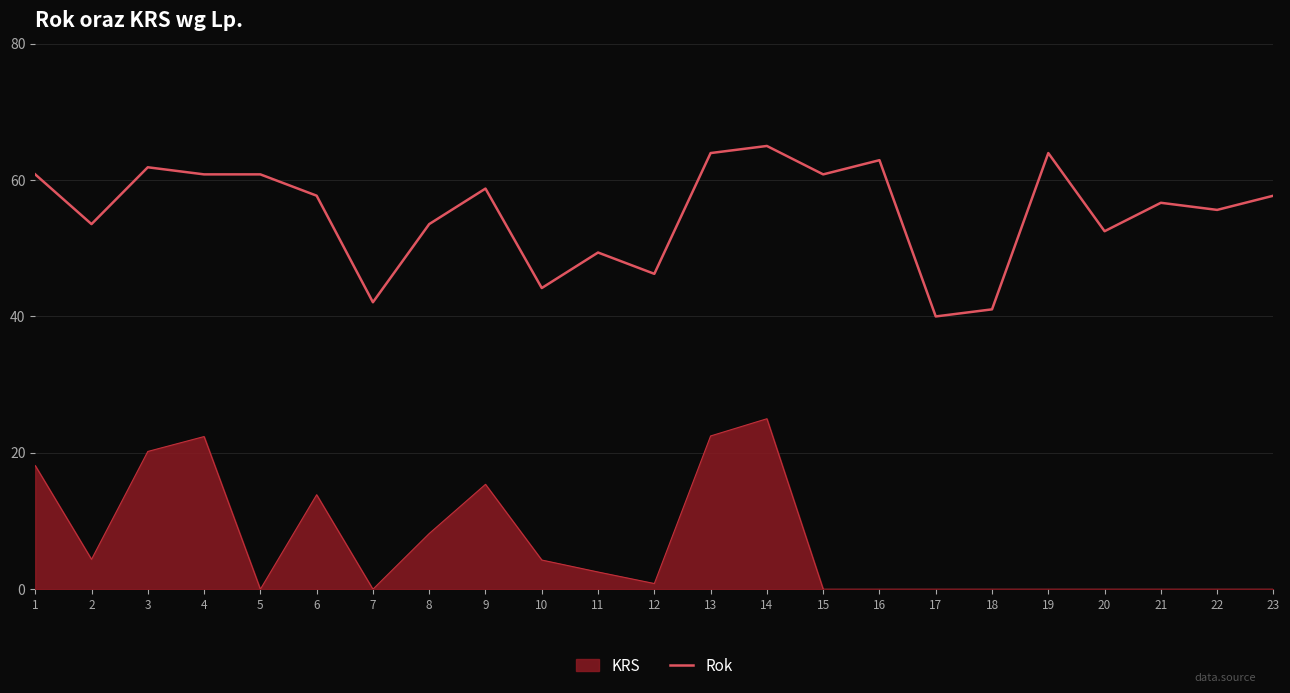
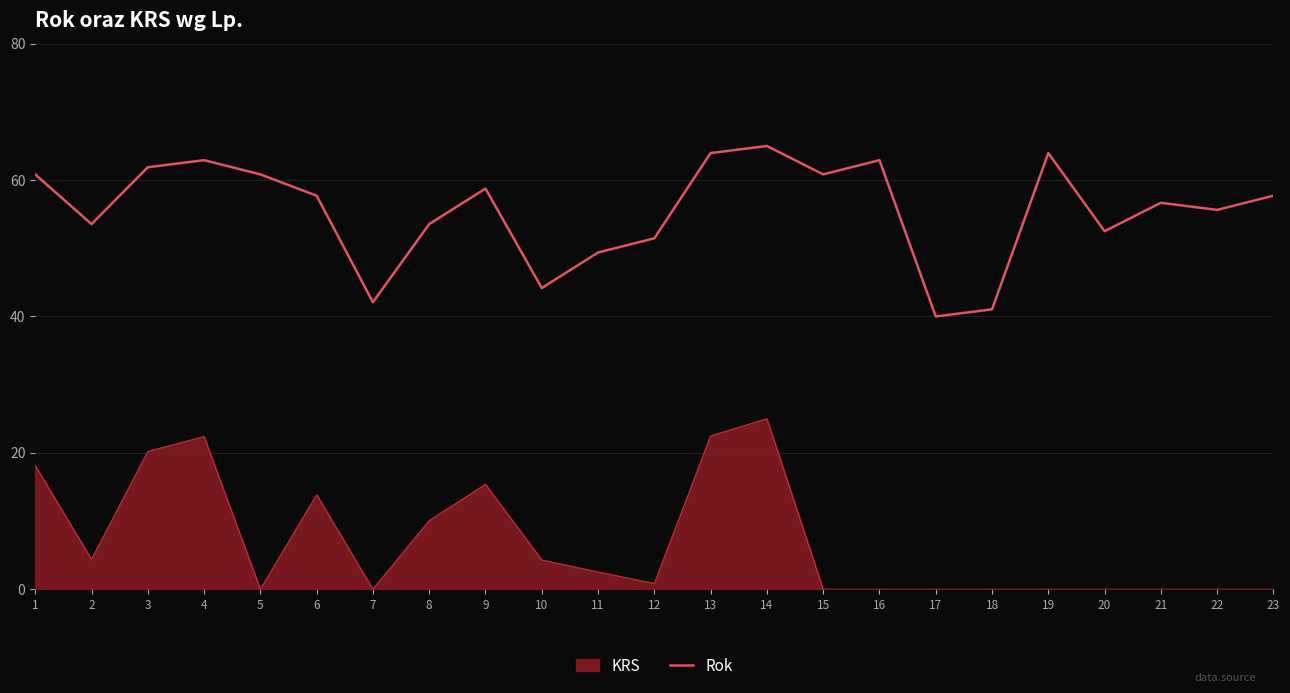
Rok, 4: 61 -> 63
KRS, 8: 8 -> 10
Rok, 12: 46 -> 51
